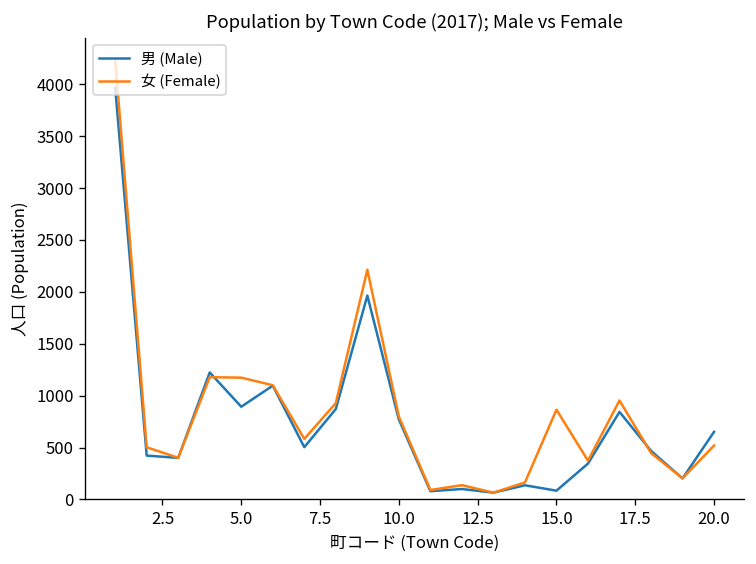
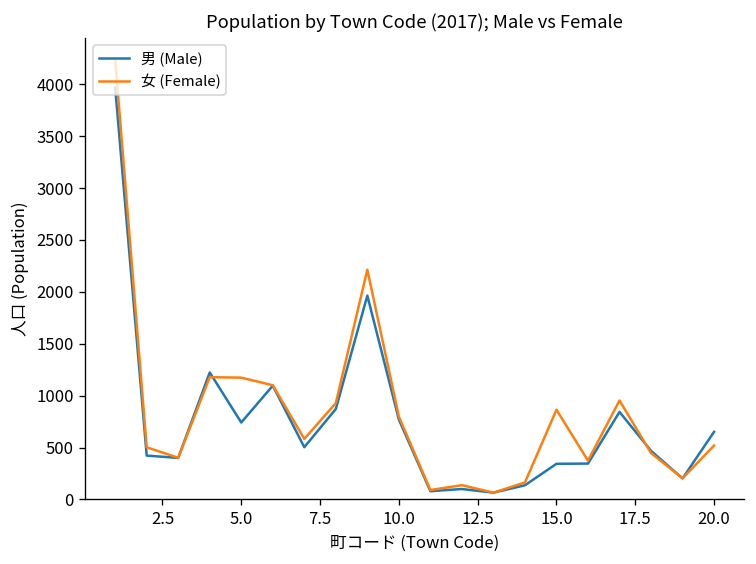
男 (Male), 5.0: 900 -> 700
男 (Male), 15.0: 100 -> 300
